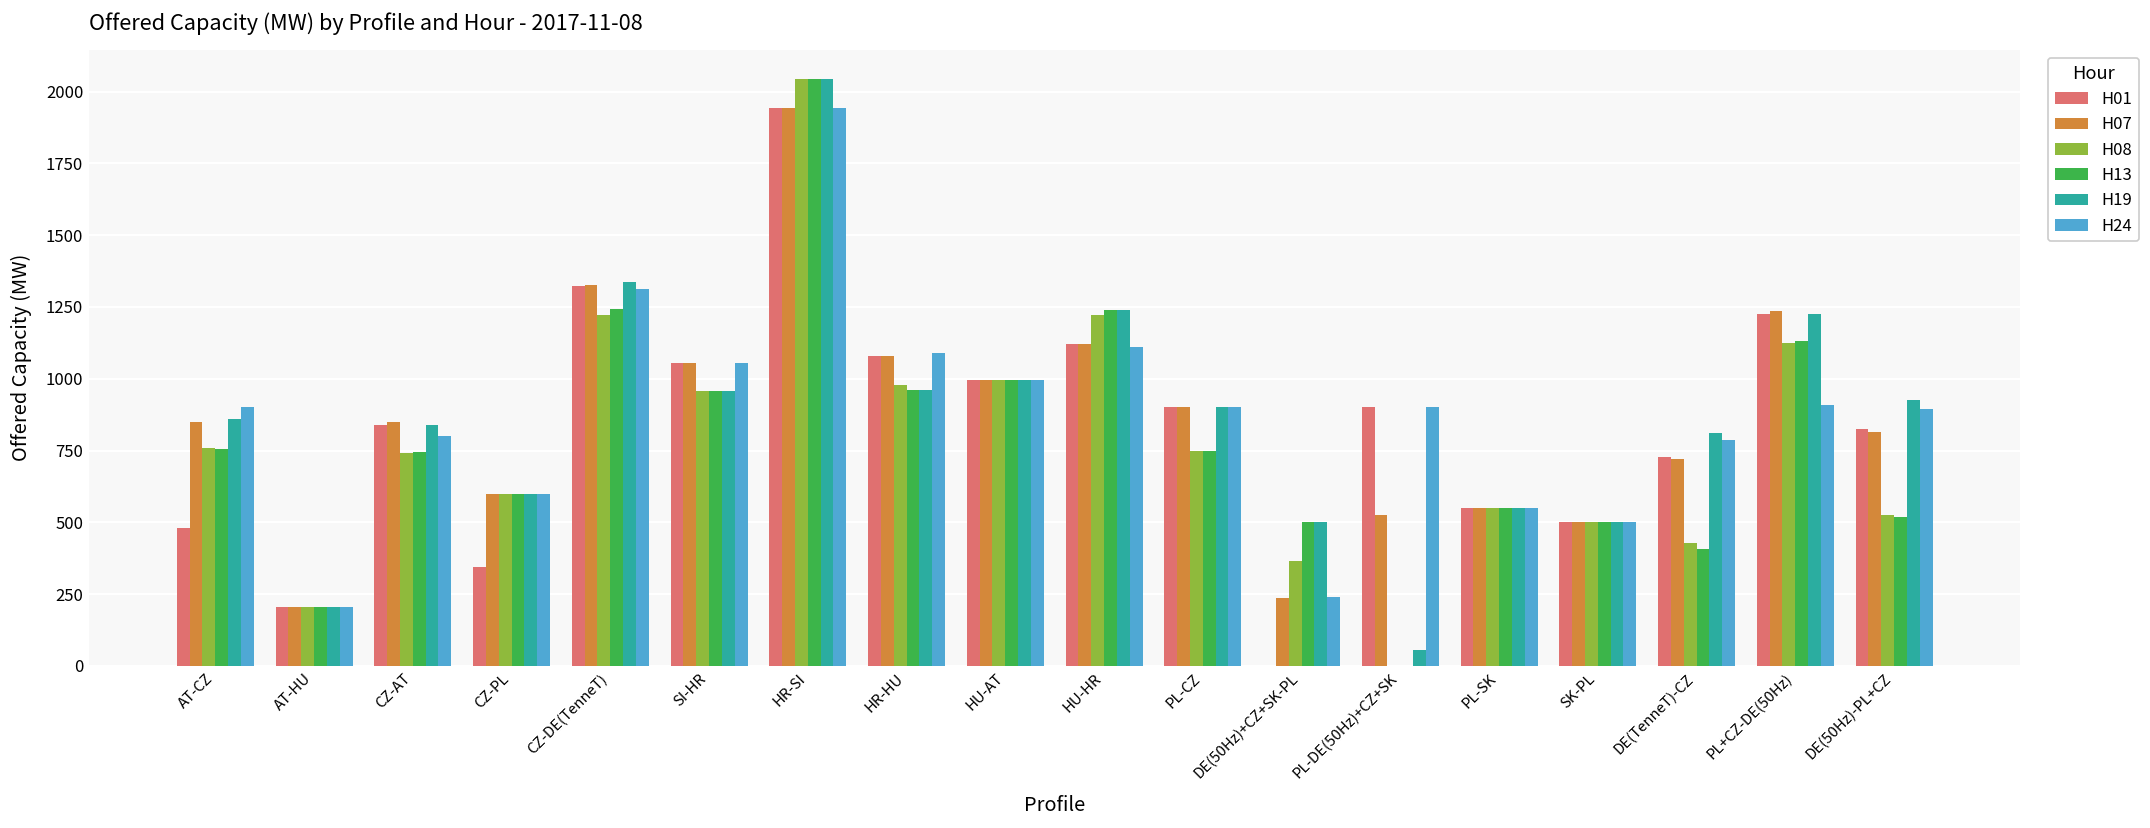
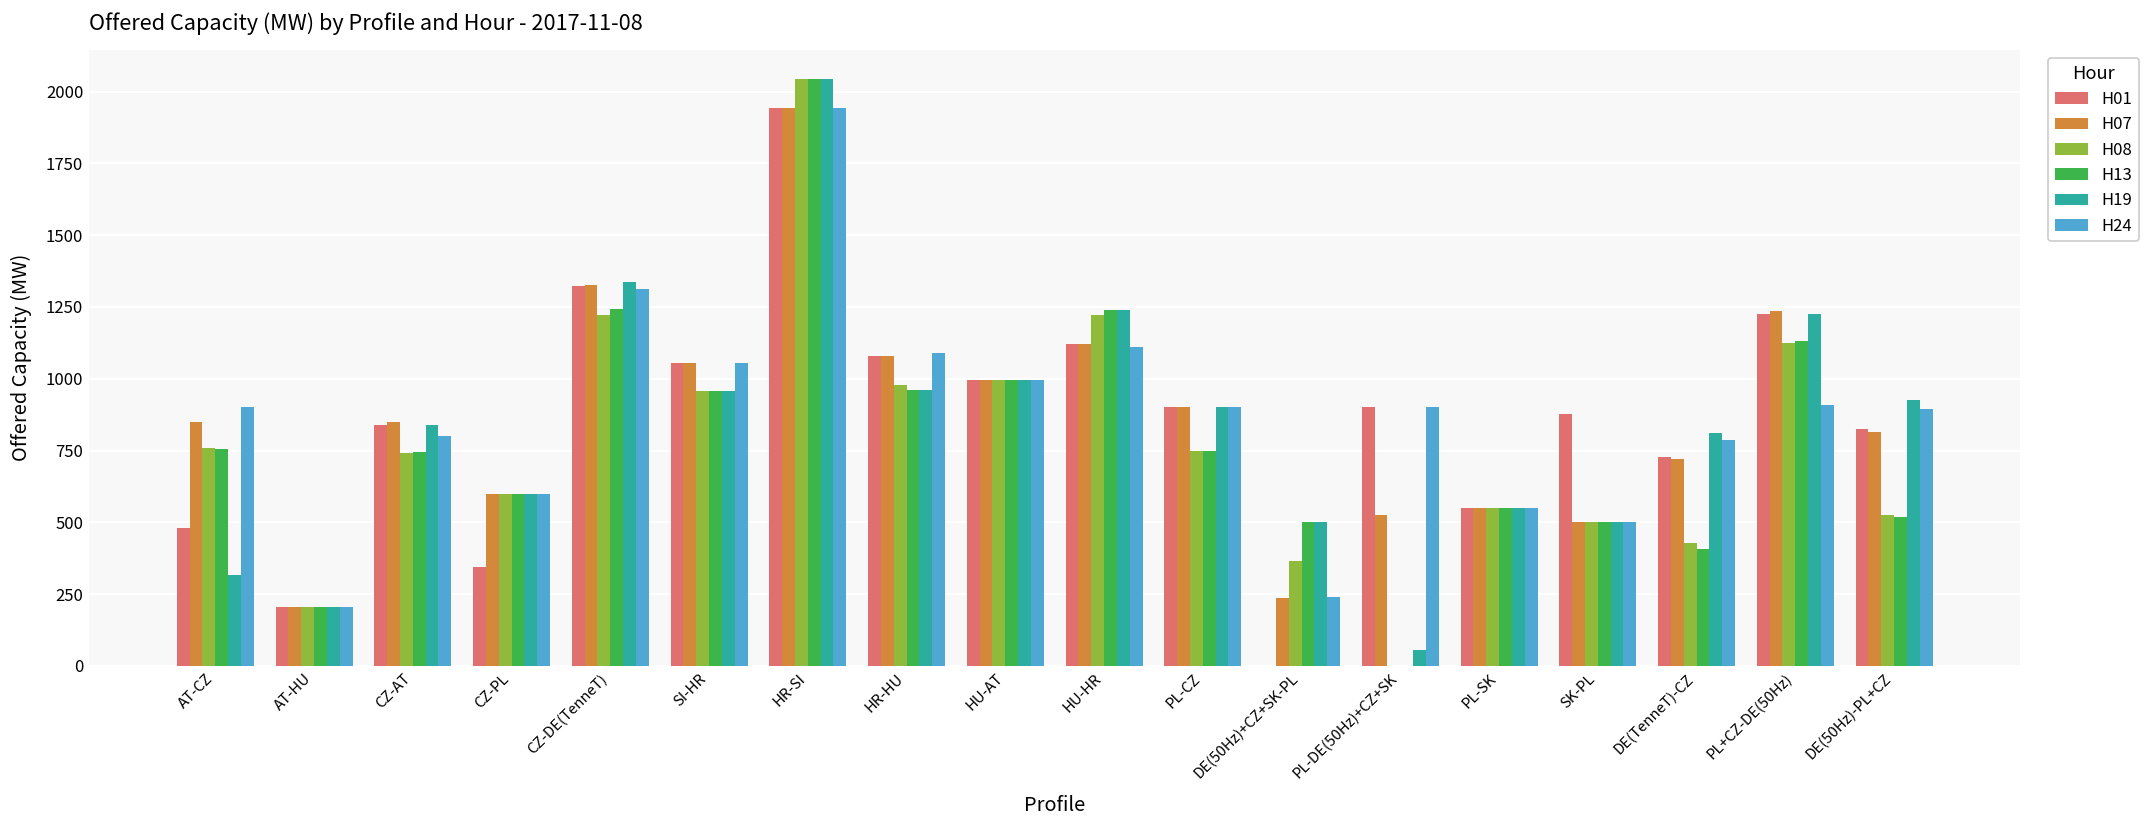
H19, AT-CZ: 860 -> 320
H01, SK-PL: 500 -> 880
